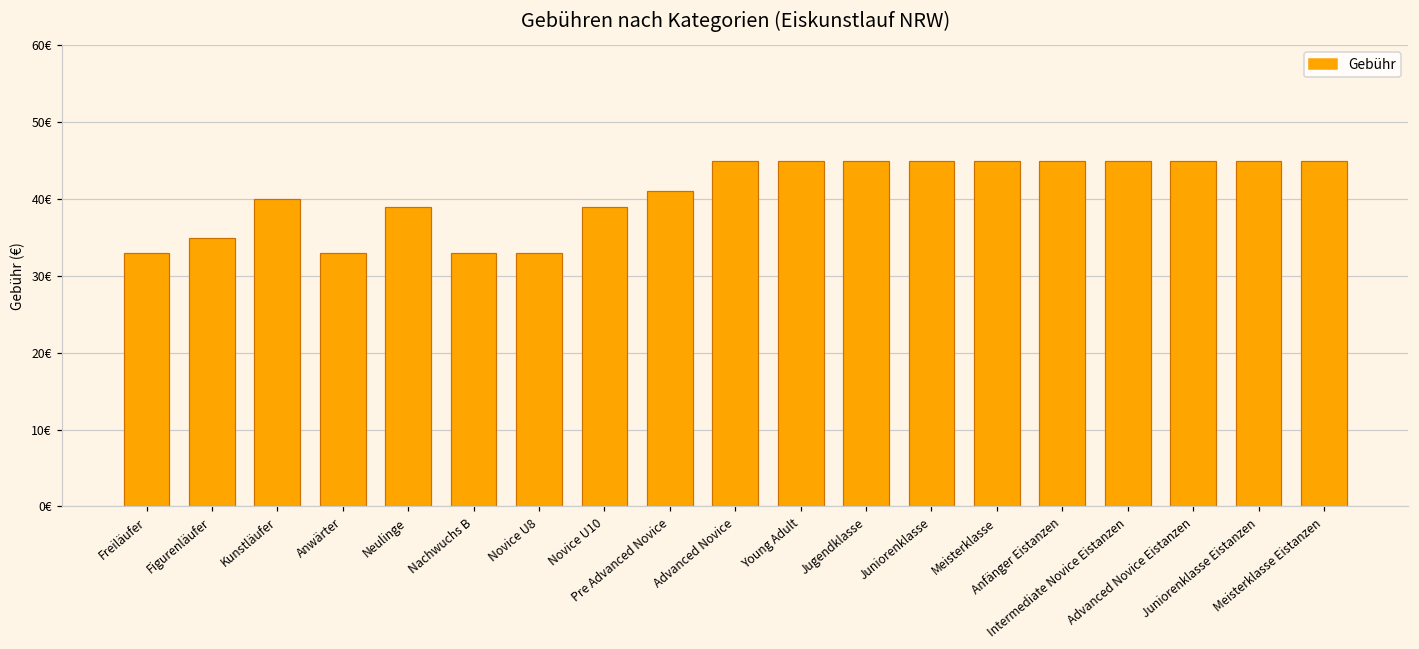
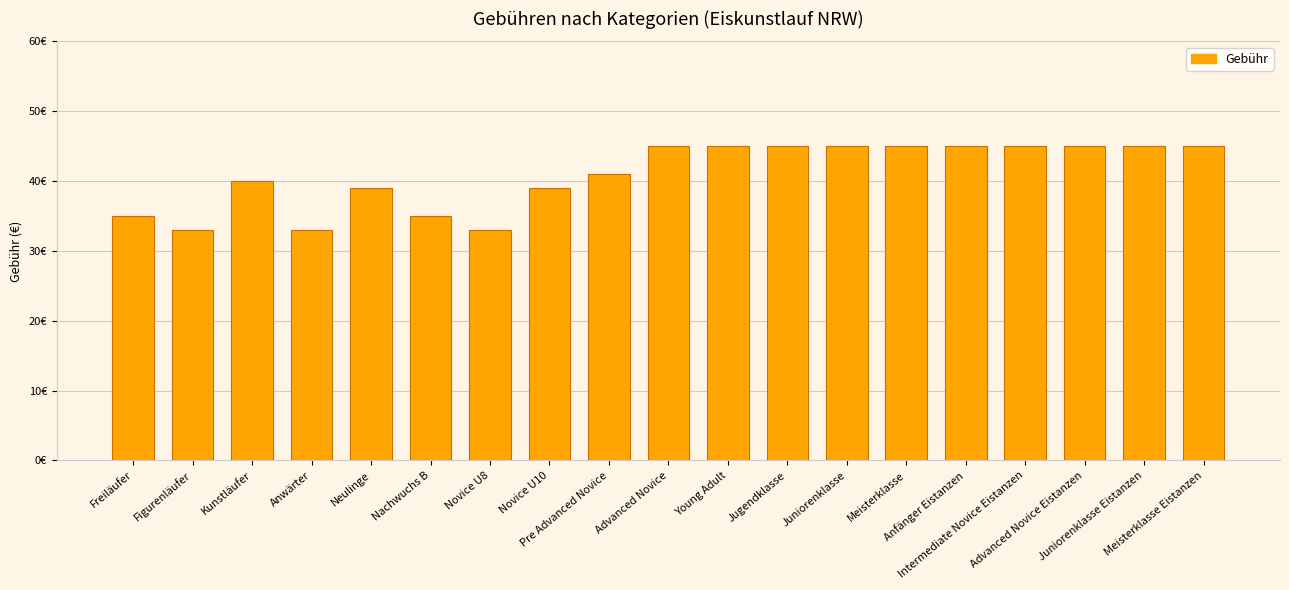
Freiläufer: 33€ -> 35€
Figurenläufer: 35€ -> 33€
Nachwuchs B: 33€ -> 35€
